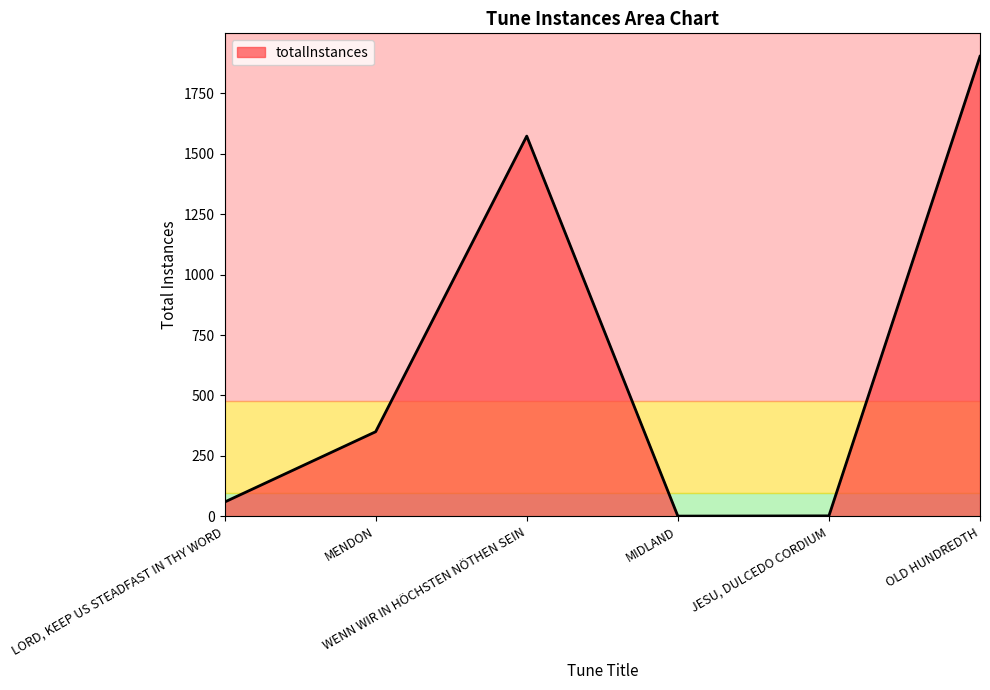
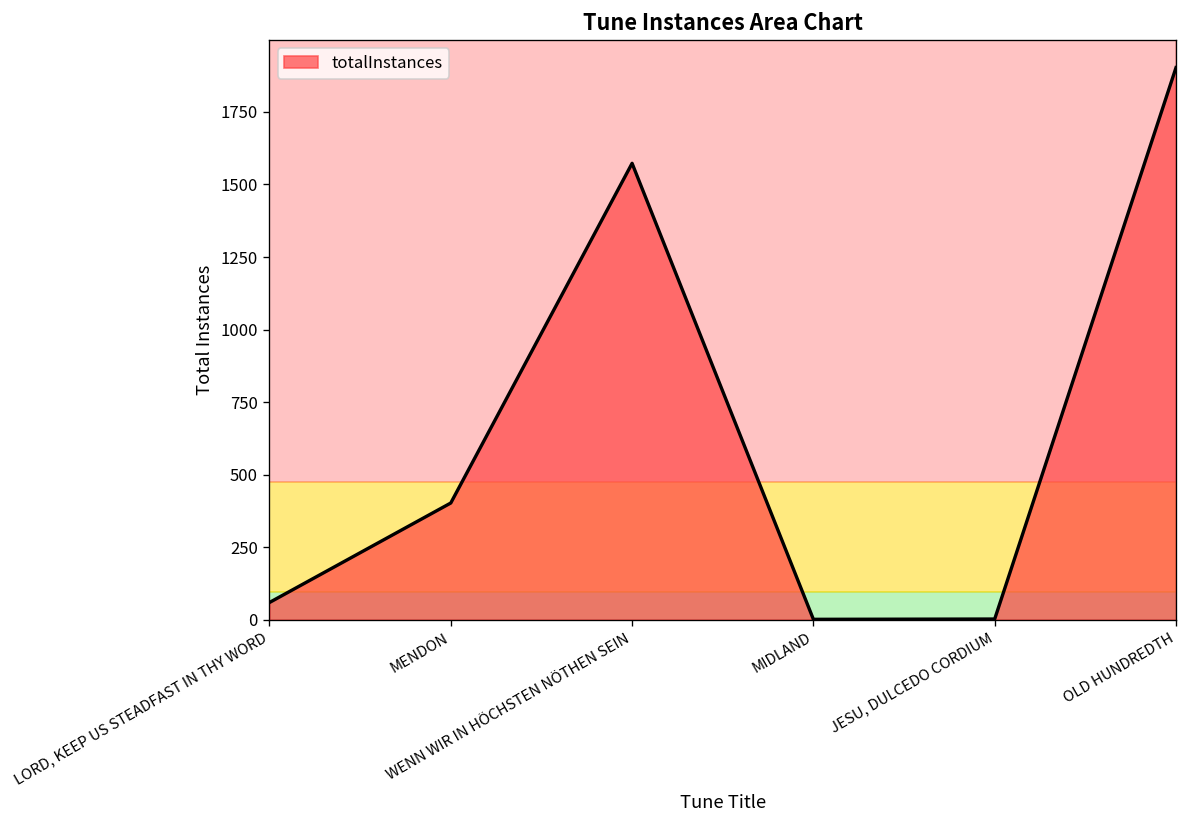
MENDON: 350 -> 400
